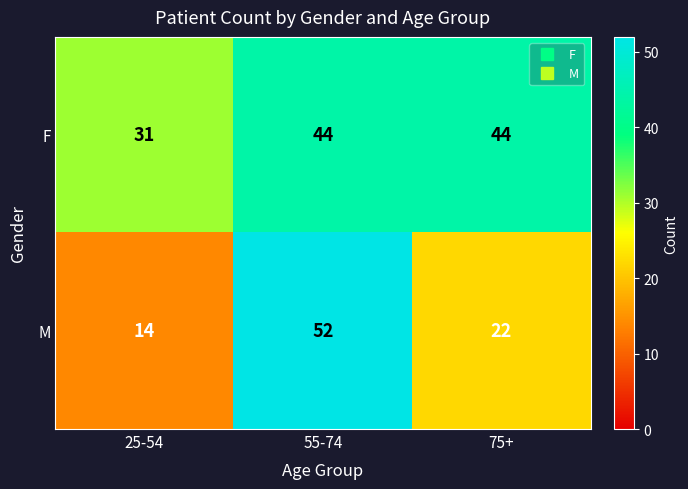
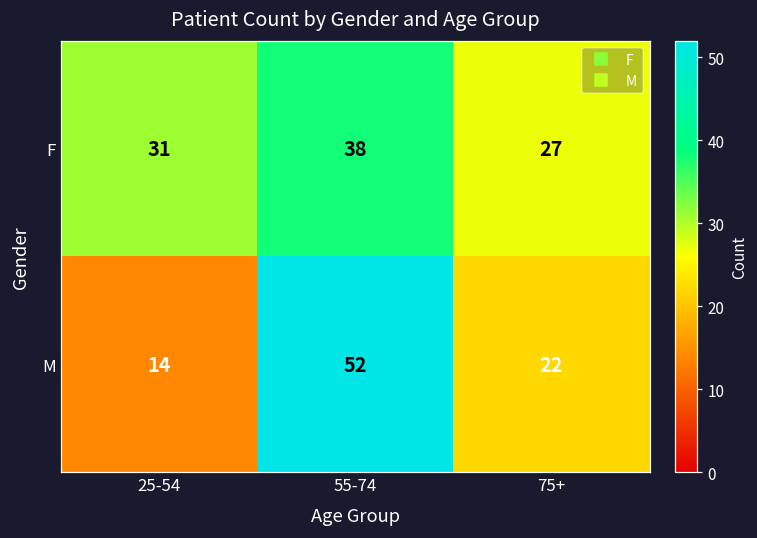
F, 55-74: 44 -> 38
F, 75+: 44 -> 27
